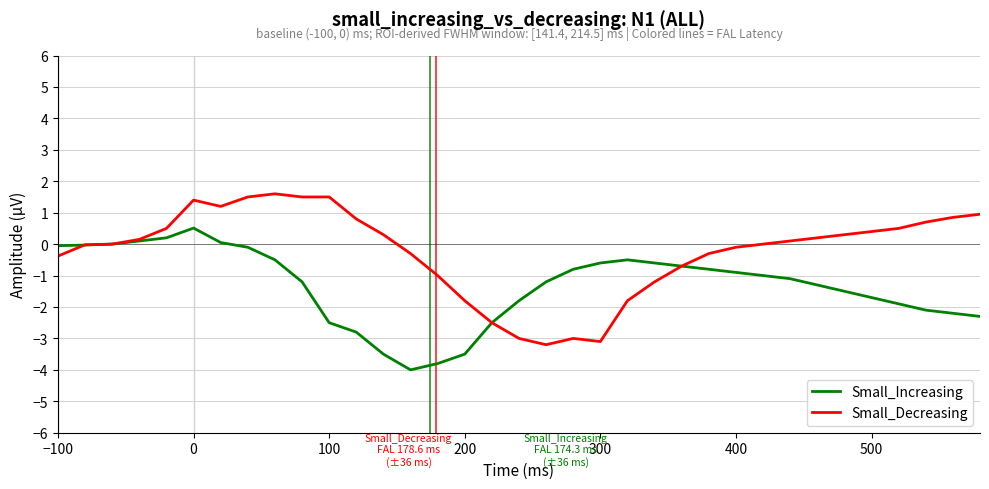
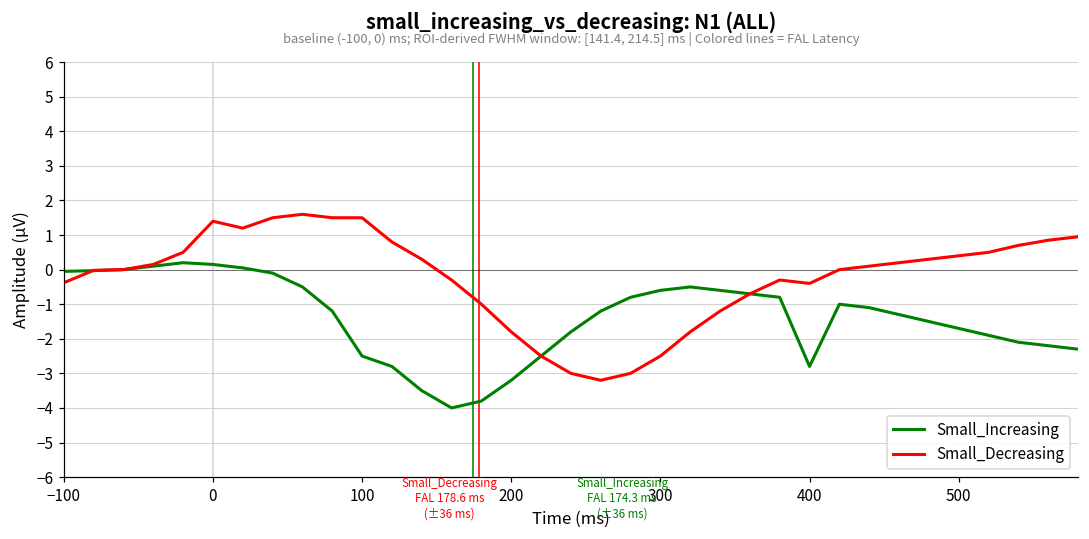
Small_Increasing, 0: 0.5 -> 0.2
Small_Increasing, 200: -3.5 -> -3.2
Small_Decreasing, 300: -3.1 -> -2.5
Small_Increasing, 400: -0.9 -> -2.8
Small_Decreasing, 400: -0.1 -> -0.4
